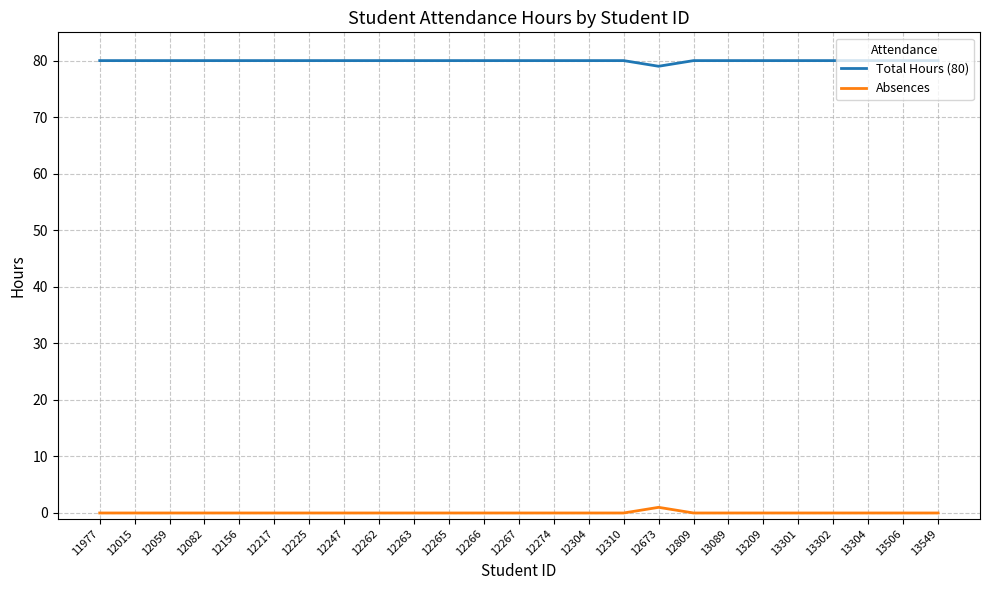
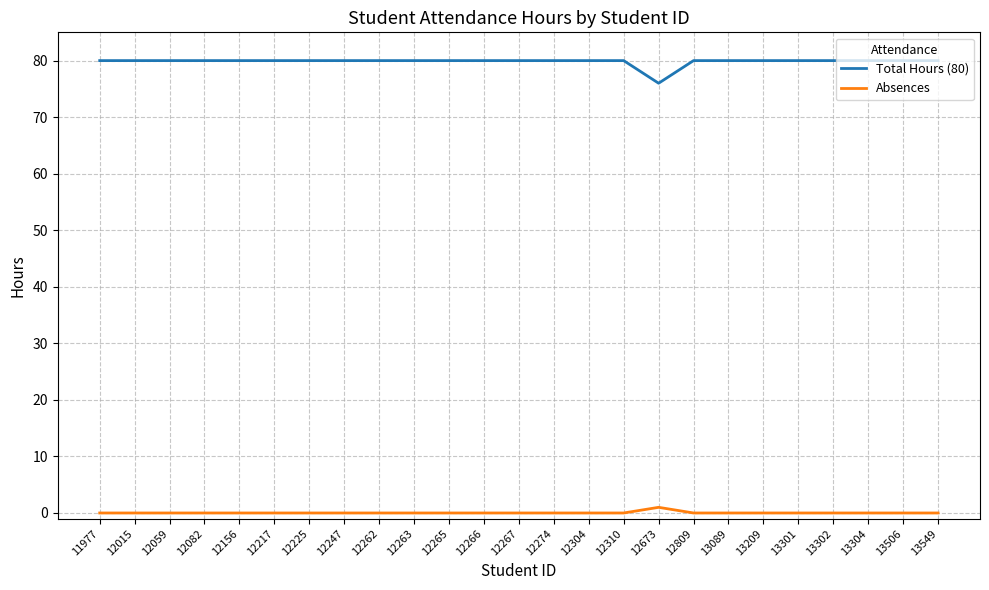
Total Hours (80), 12673: 79 -> 76
